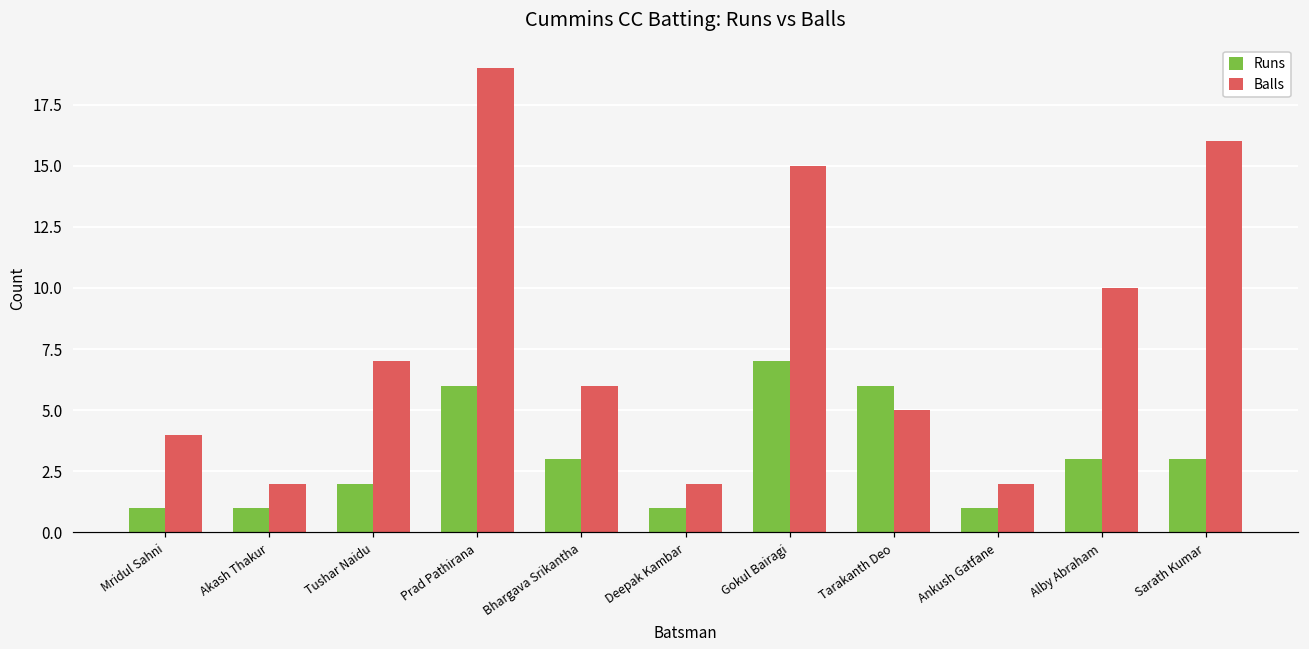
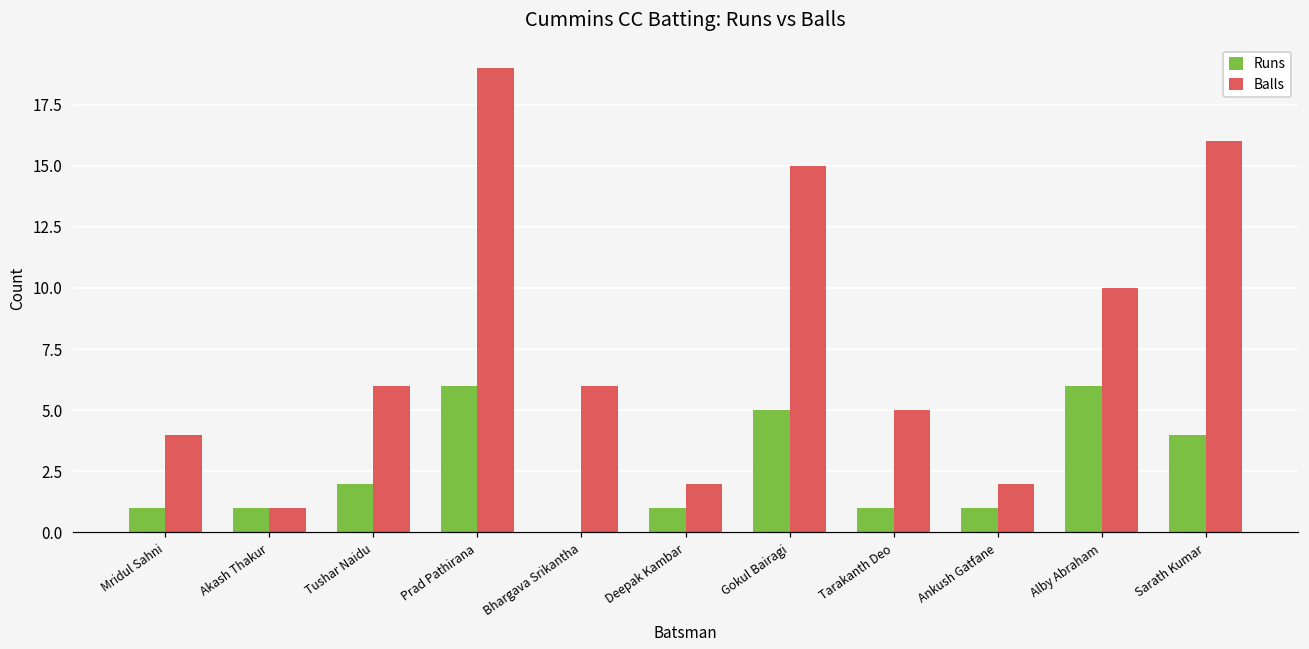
Balls, Akash Thakur: 2 -> 1
Balls, Tushar Naidu: 7 -> 6
Runs, Bhargava Srikantha: 3 -> 0
Runs, Gokul Bairagi: 7 -> 5
Runs, Tarakanth Deo: 6 -> 1
Runs, Alby Abraham: 3 -> 6
Runs, Sarath Kumar: 3 -> 4
